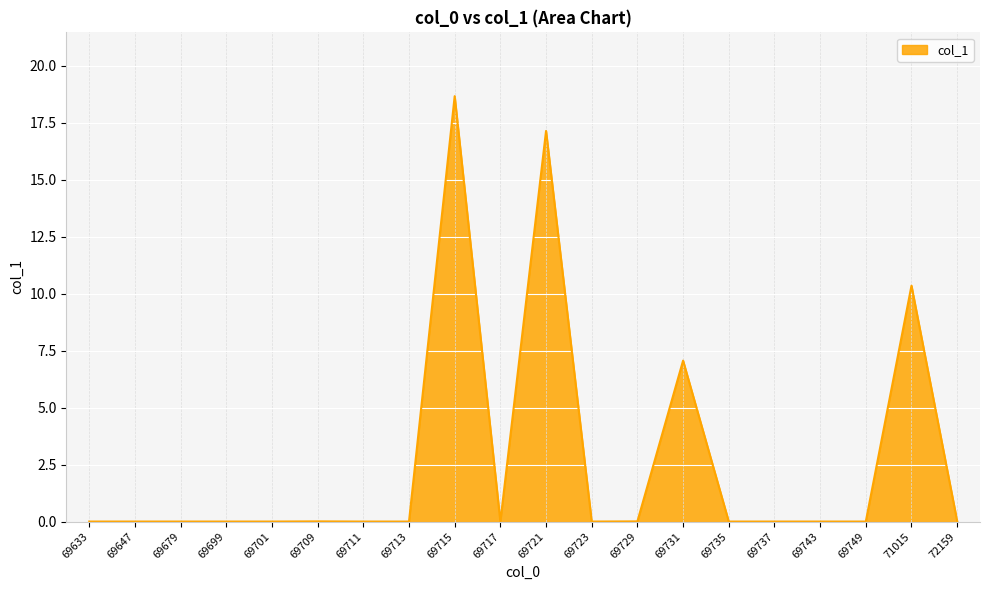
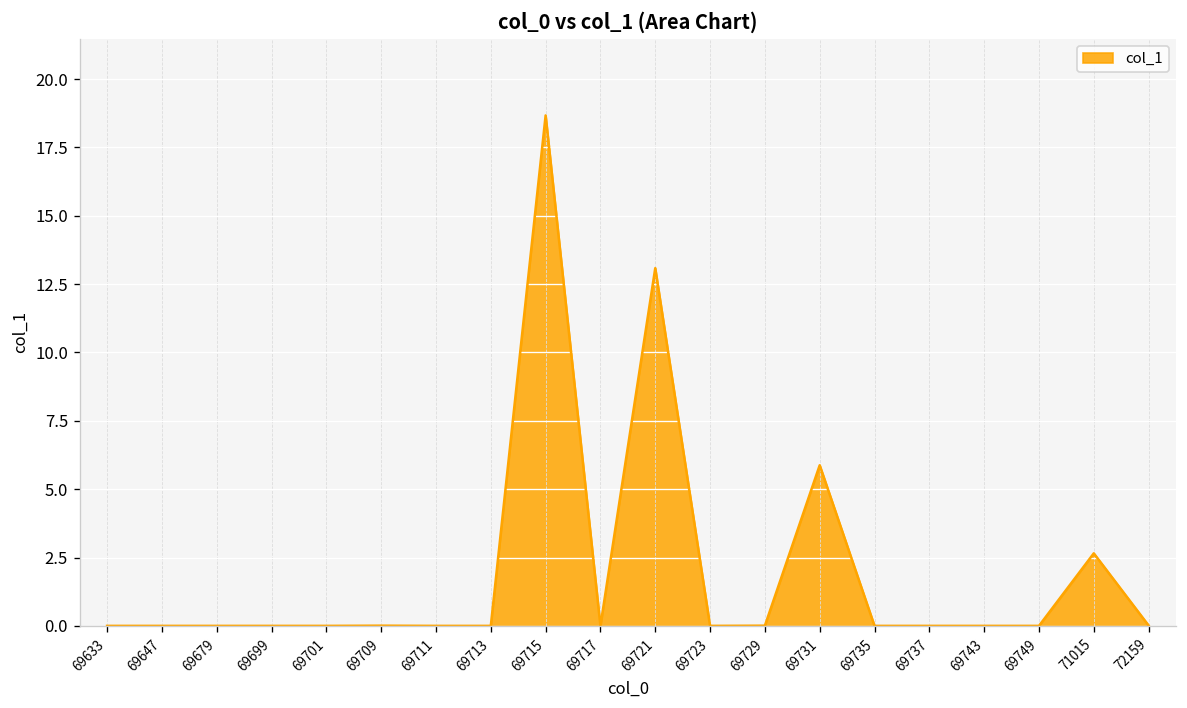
69721: 17.1 -> 13.1
69731: 7.1 -> 5.9
71015: 10.4 -> 2.7
